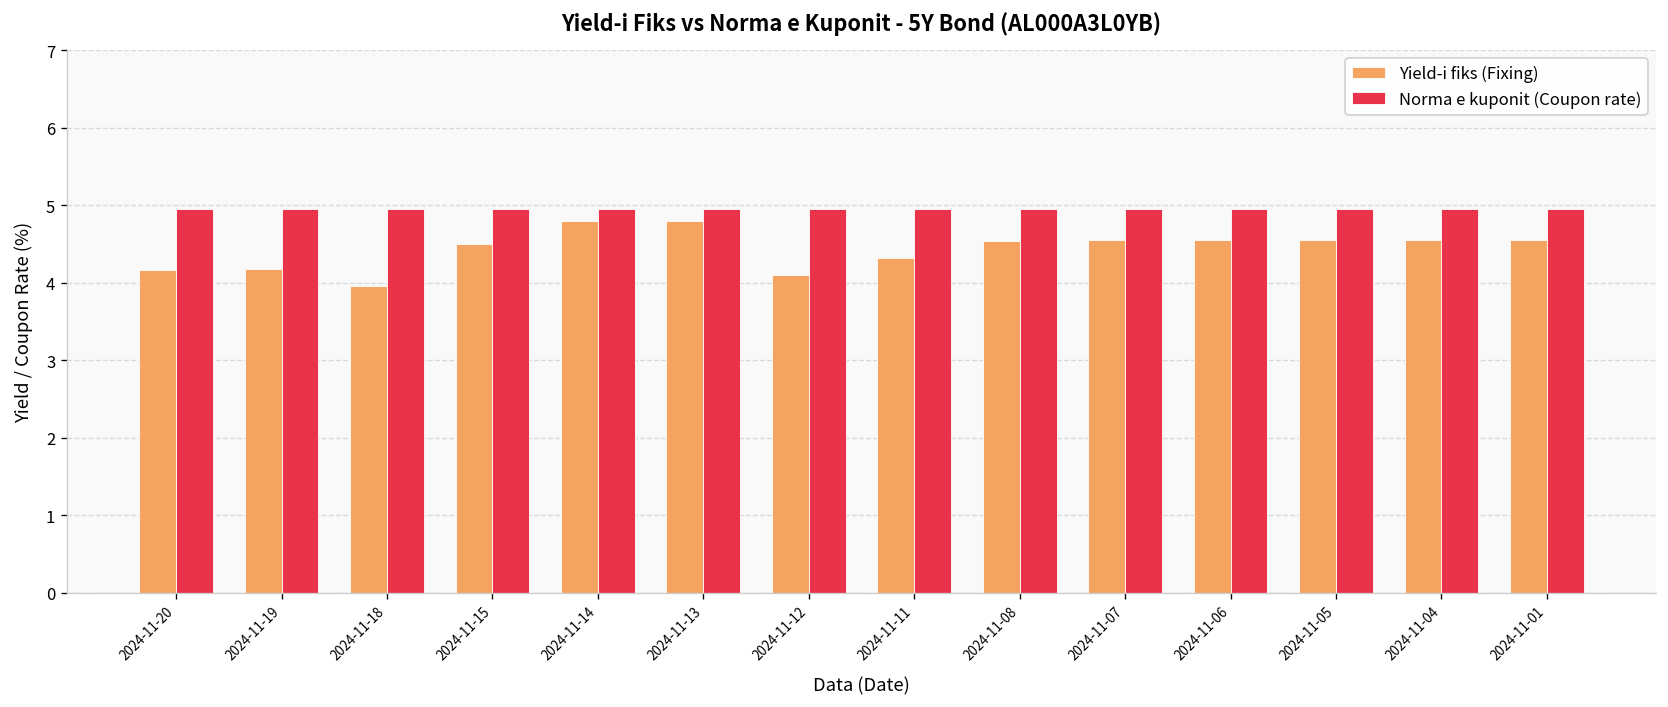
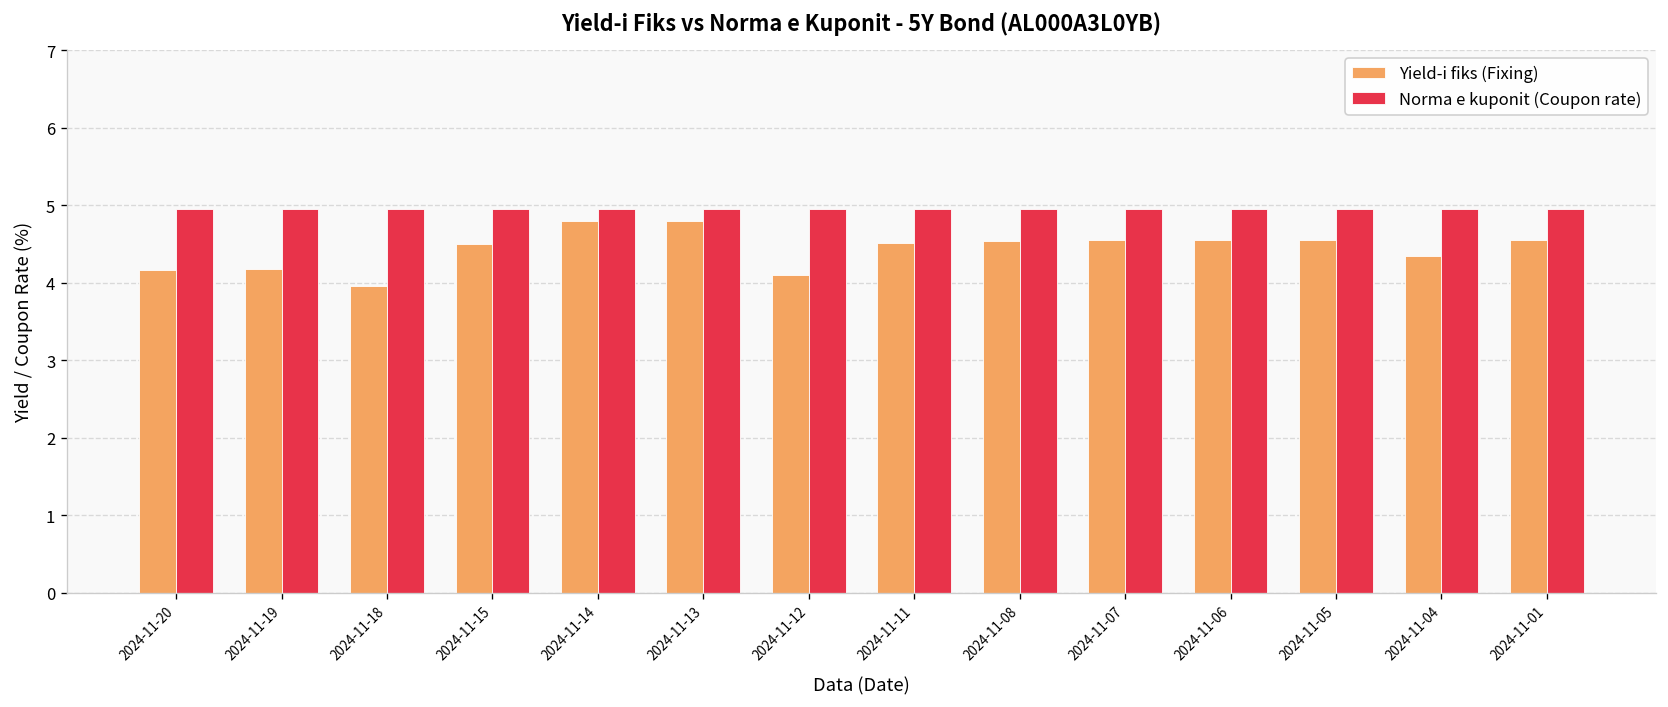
Yield-i fiks (Fixing), 2024-11-11: 4.3 -> 4.5
Yield-i fiks (Fixing), 2024-11-04: 4.6 -> 4.3
